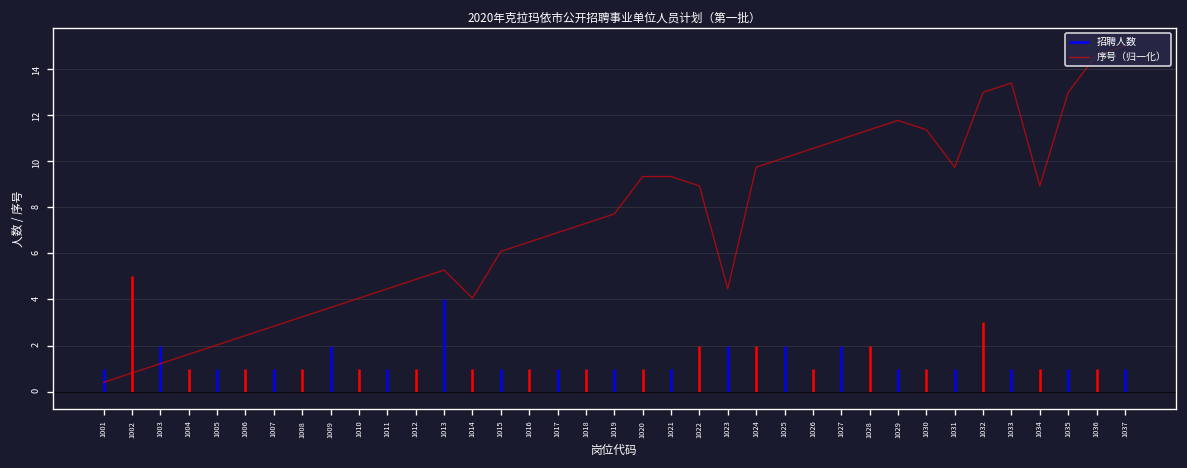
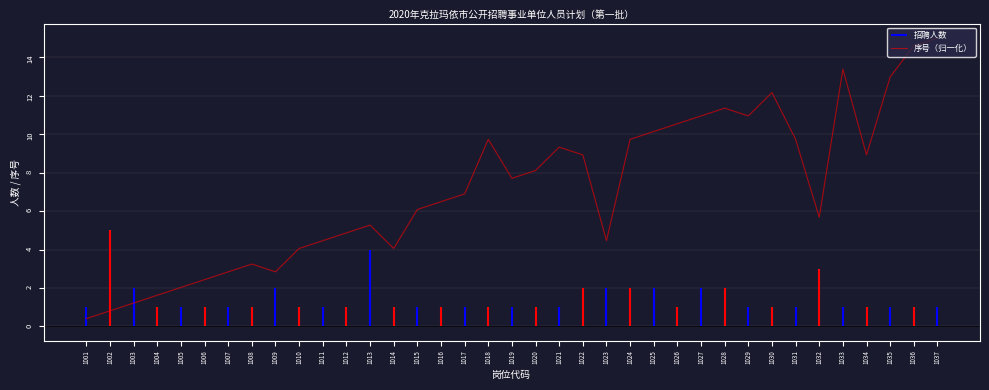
1009: 3.6 -> 2.8
1018: 7.3 -> 9.7
1020: 9.3 -> 8.1
1029: 11.8 -> 10.9
1030: 11.4 -> 12.2
1032: 13.0 -> 5.7
